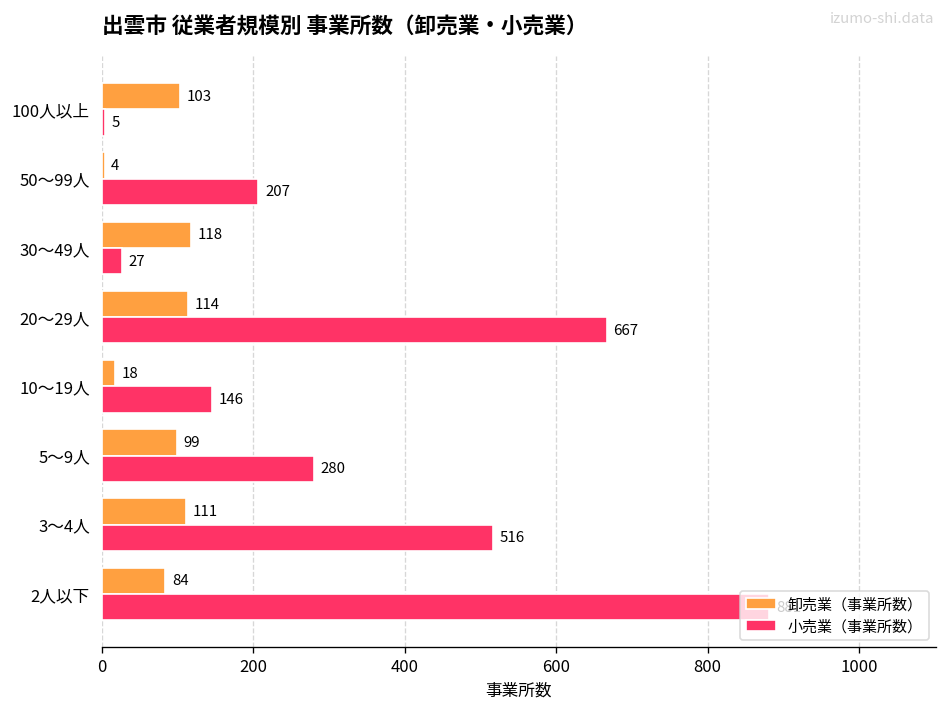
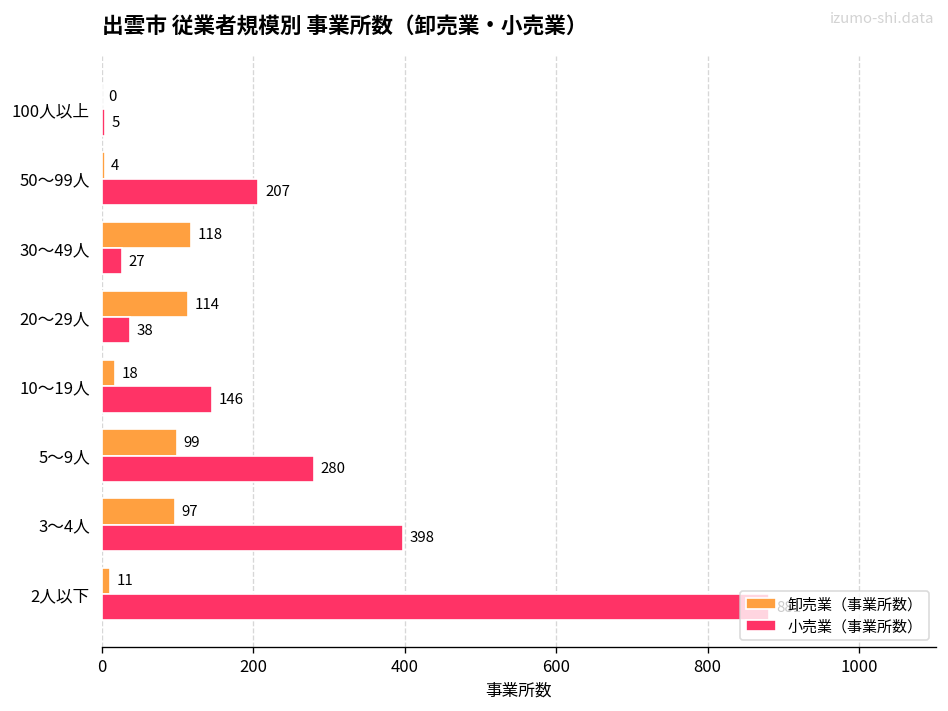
卸売業（事業所数）, 100人以上: 103 -> 0
小売業（事業所数）, 20～29人: 667 -> 38
卸売業（事業所数）, 3～4人: 111 -> 97
小売業（事業所数）, 3～4人: 516 -> 398
卸売業（事業所数）, 2人以下: 84 -> 11
